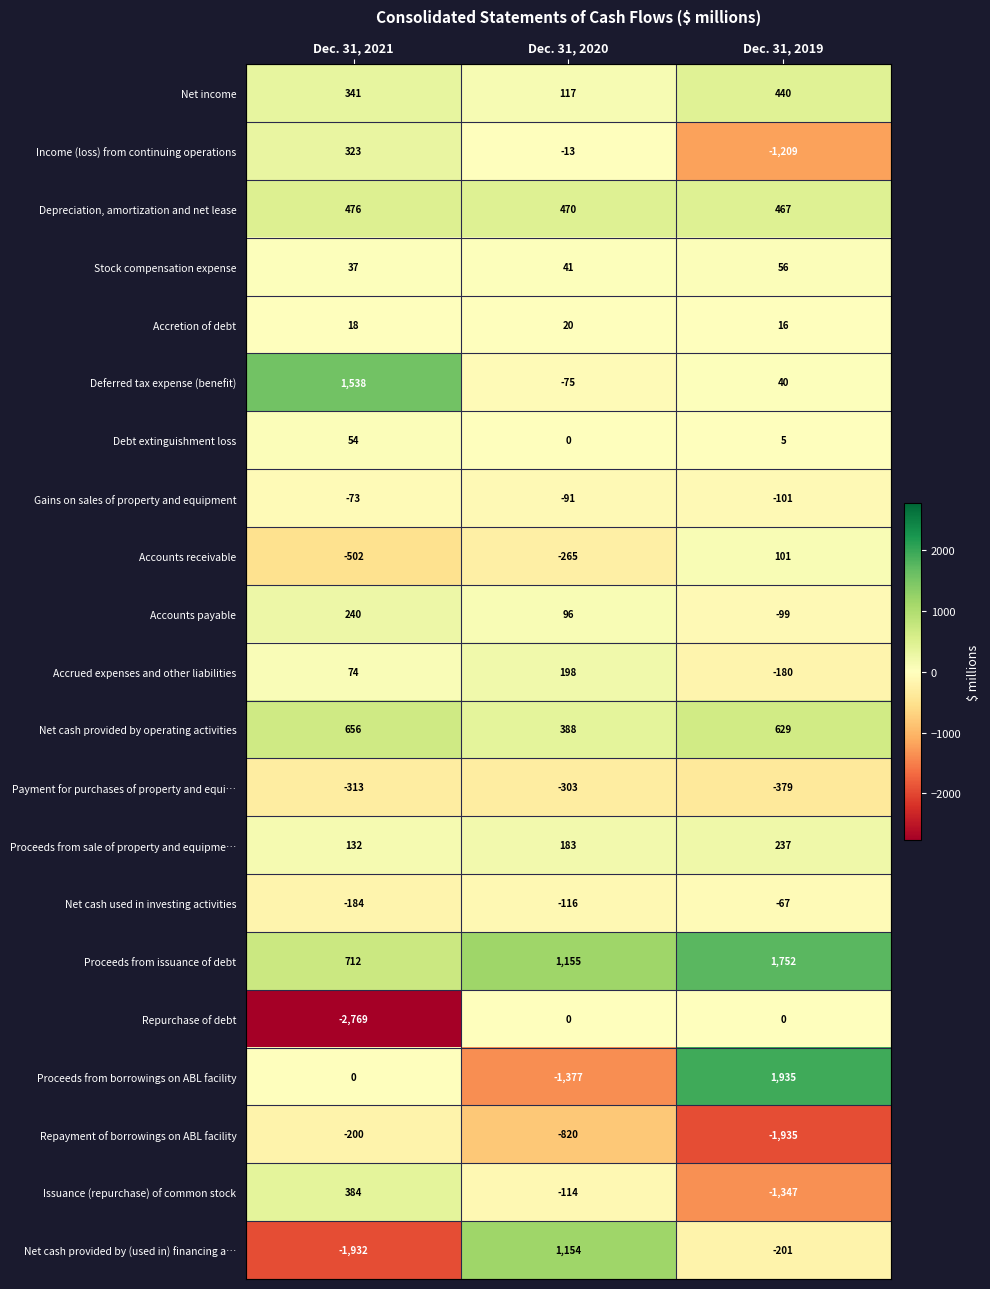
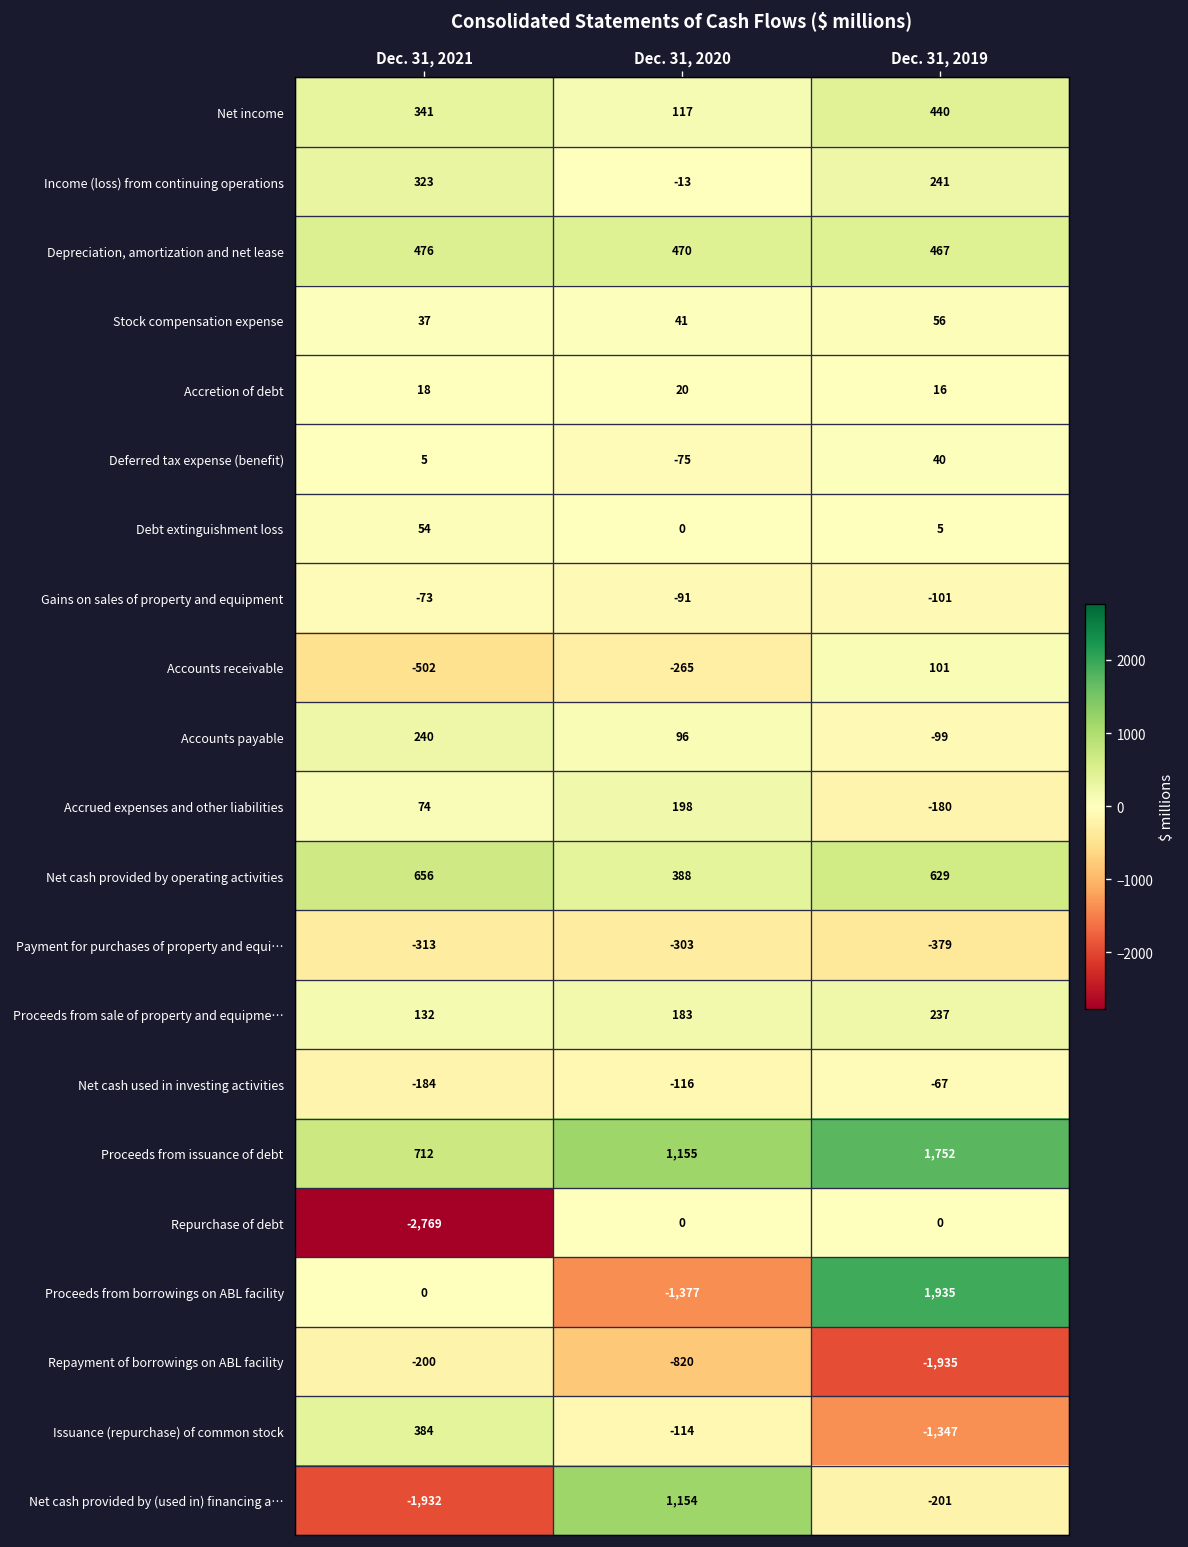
Income (loss) from continuing operations, Dec. 31, 2019: -1,209 -> 241
Deferred tax expense (benefit), Dec. 31, 2021: 1,538 -> 5
